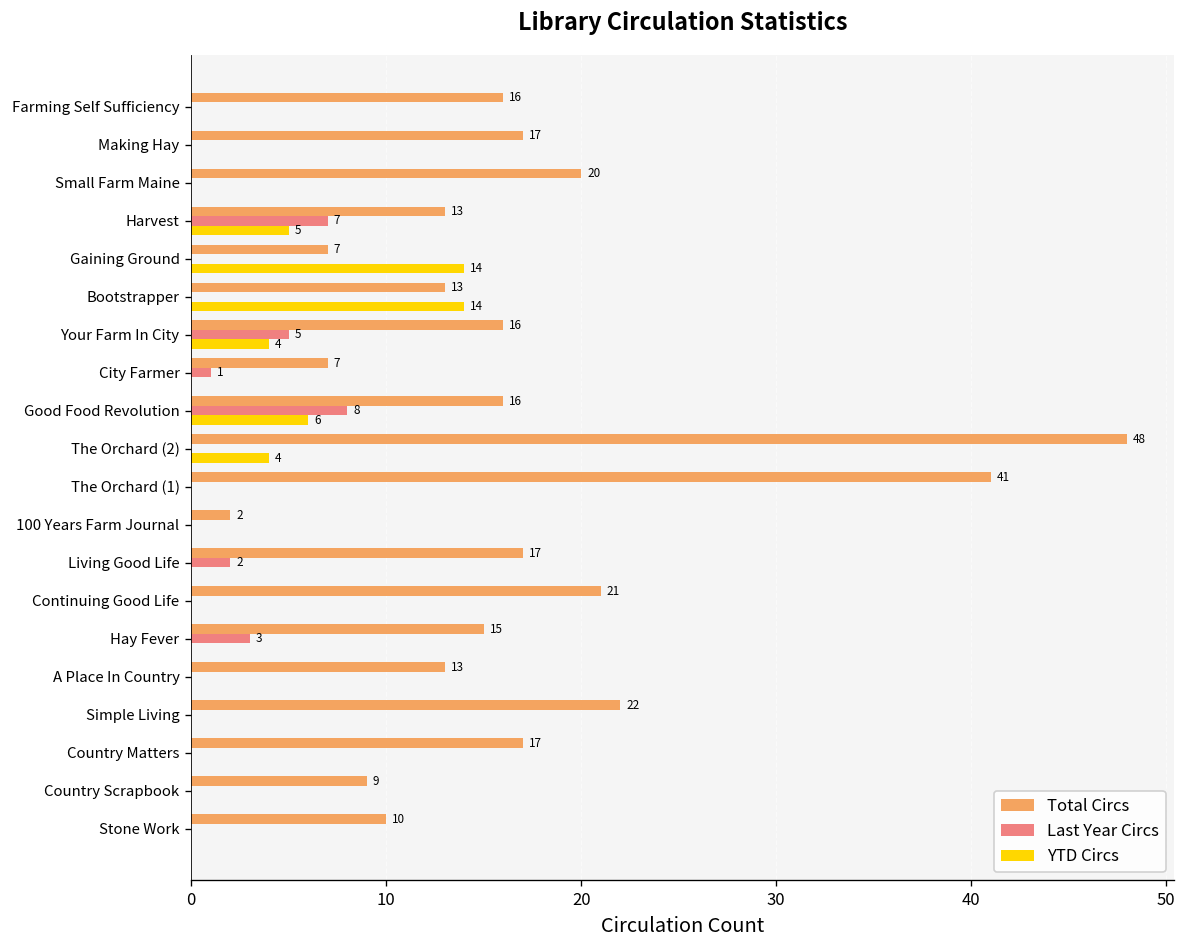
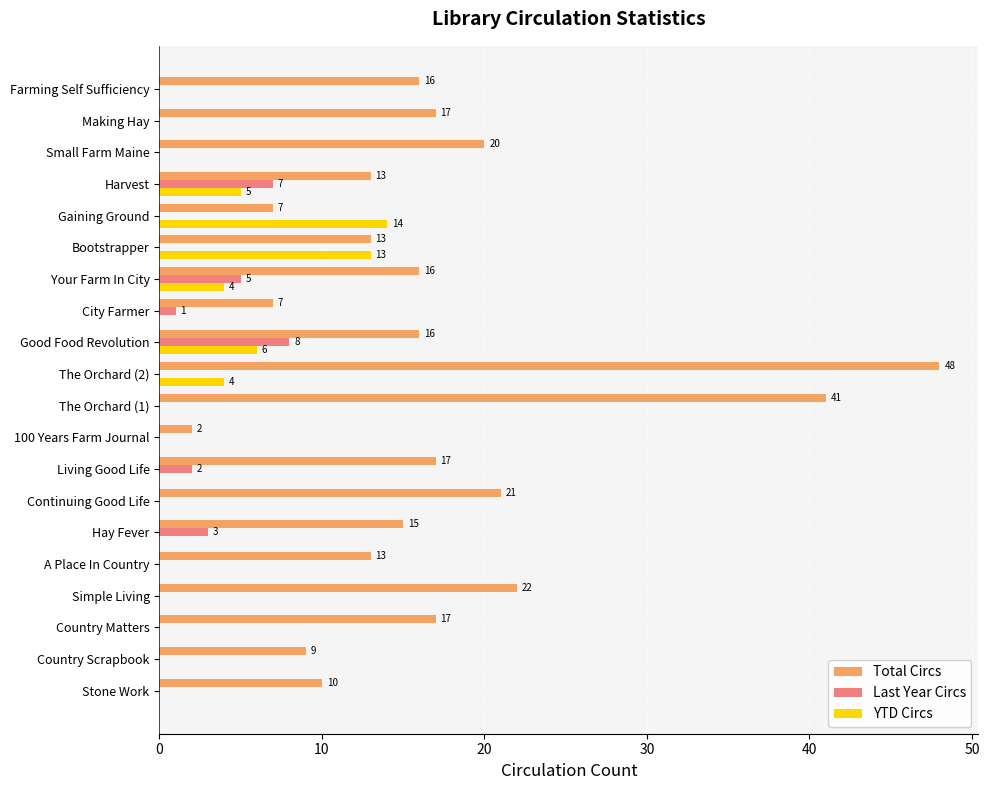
YTD Circs, Bootstrapper: 14 -> 13
